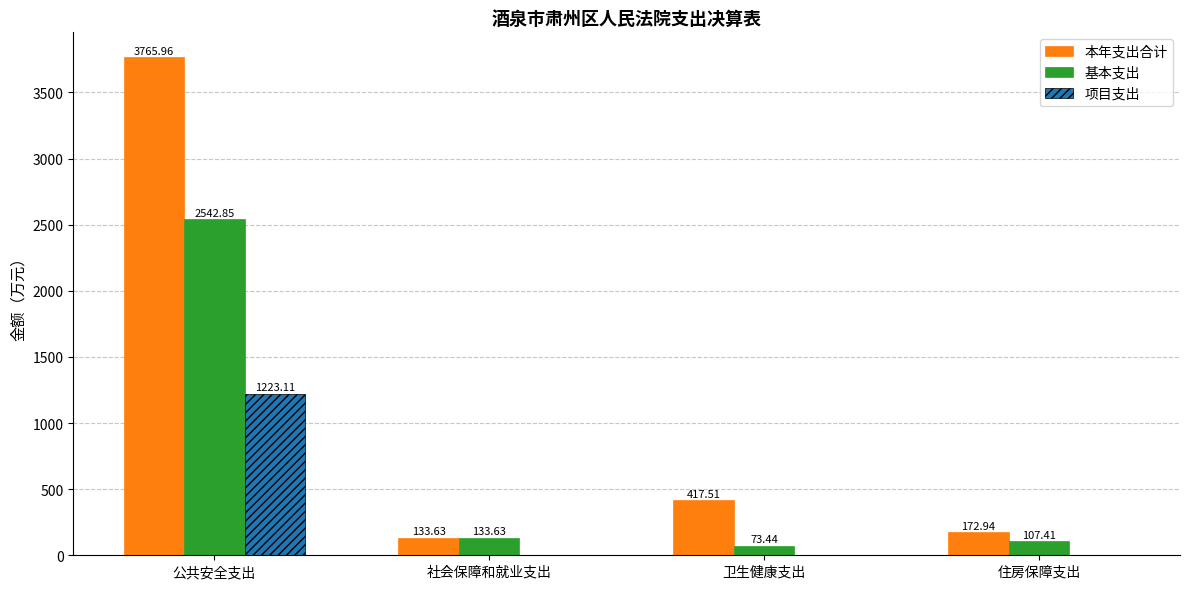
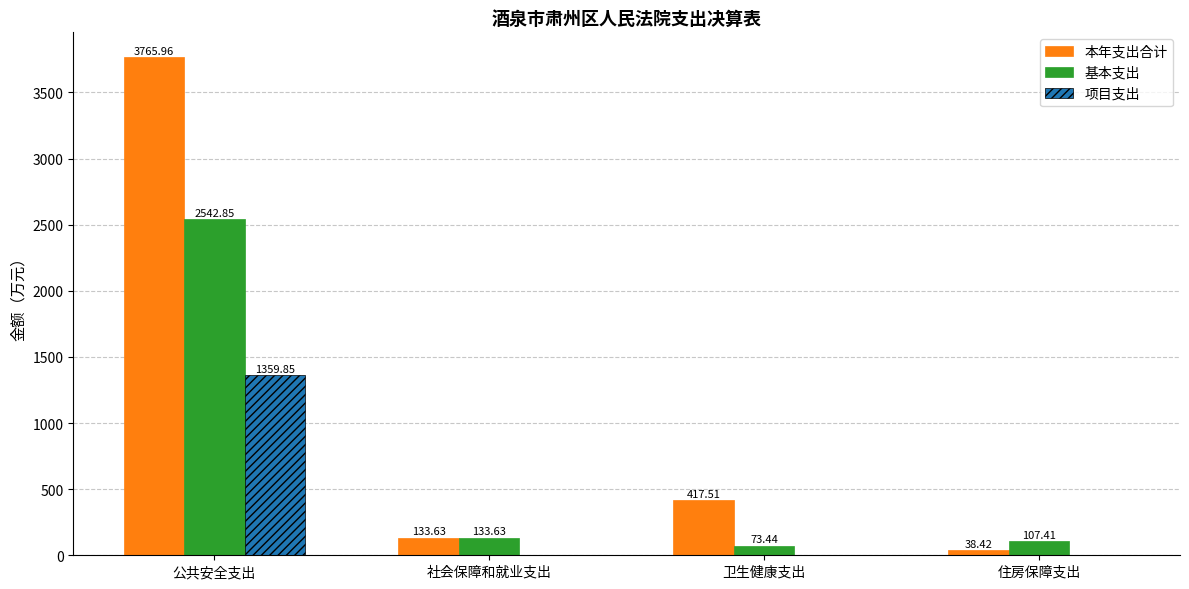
项目支出, 公共安全支出: 1223.11 -> 1359.85
本年支出合计, 住房保障支出: 172.94 -> 38.42
